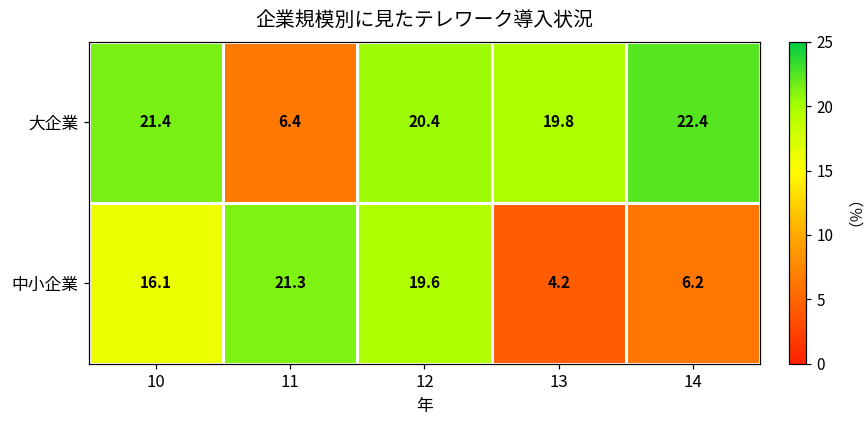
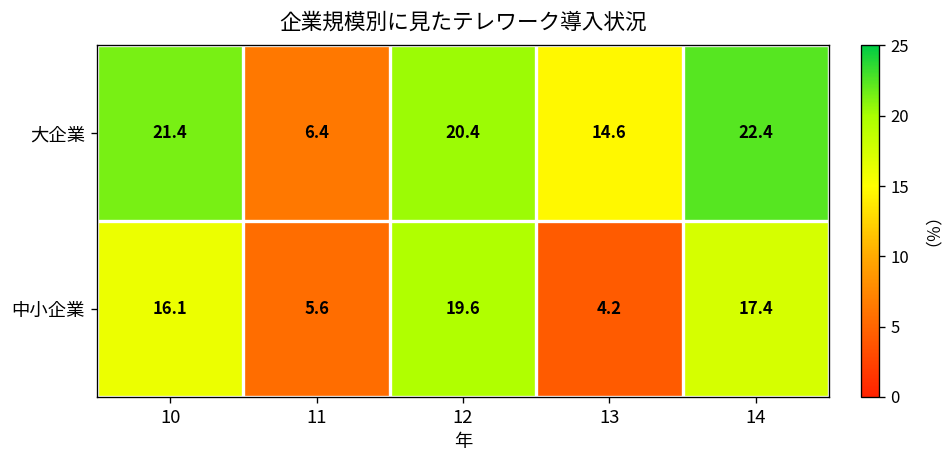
大企業, 13: 19.8 -> 14.6
中小企業, 11: 21.3 -> 5.6
中小企業, 14: 6.2 -> 17.4
